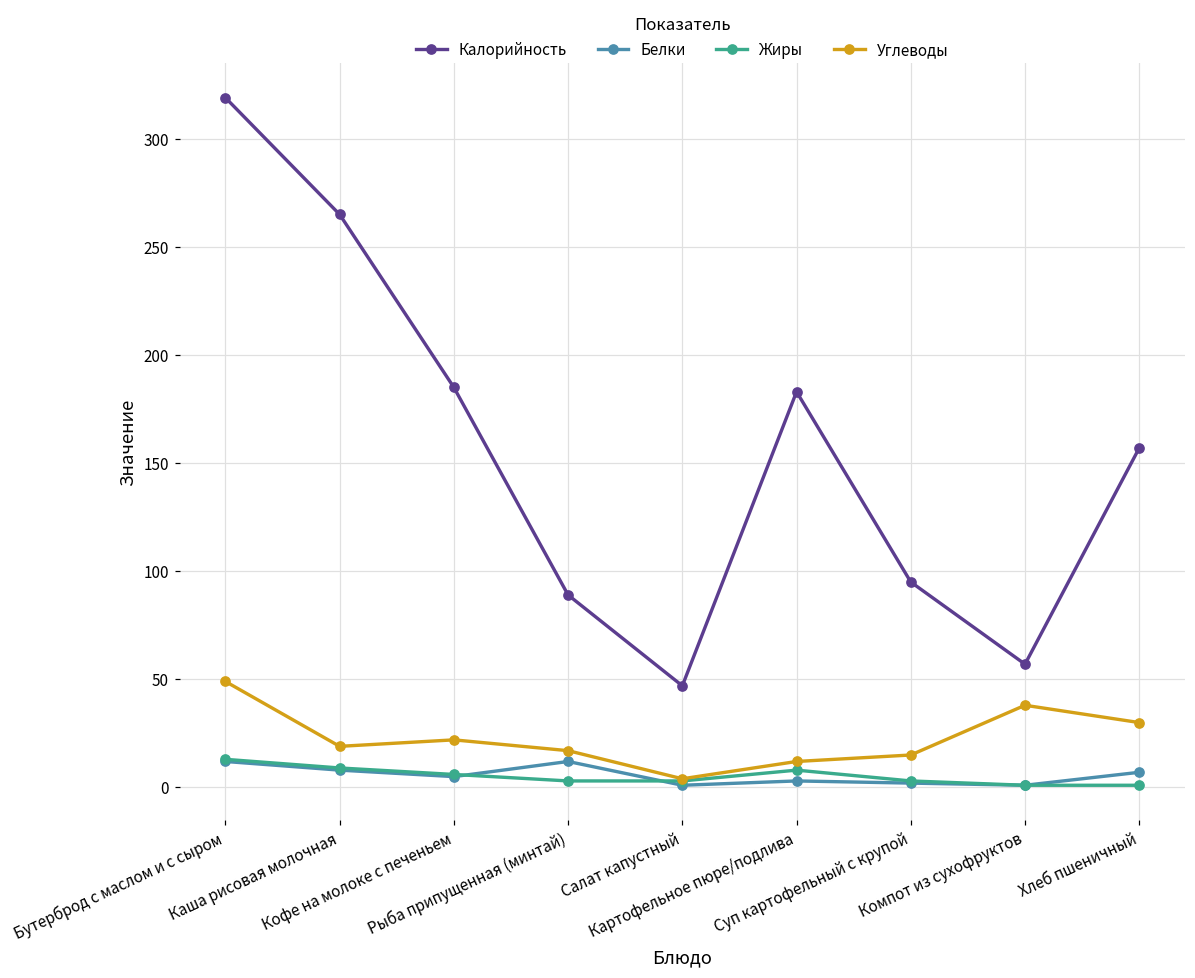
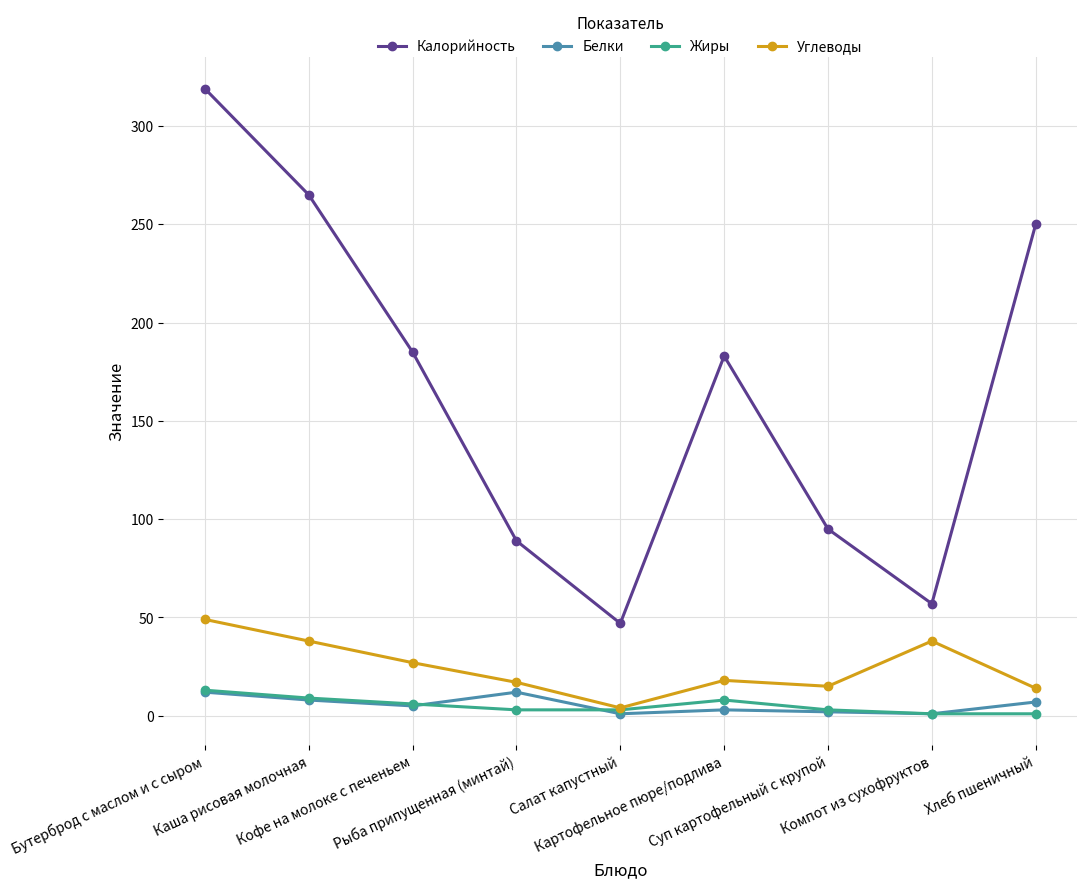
Углеводы, Каша рисовая молочная: 19 -> 38
Углеводы, Кофе на молоке с печеньем: 22 -> 27
Углеводы, Картофельное пюре/подлива: 12 -> 18
Калорийность, Хлеб пшеничный: 157 -> 250
Углеводы, Хлеб пшеничный: 30 -> 14
